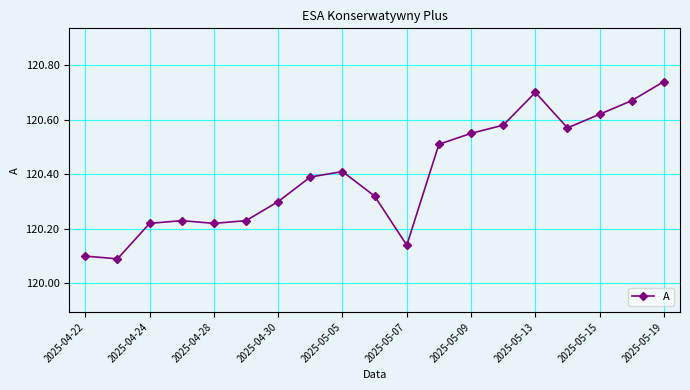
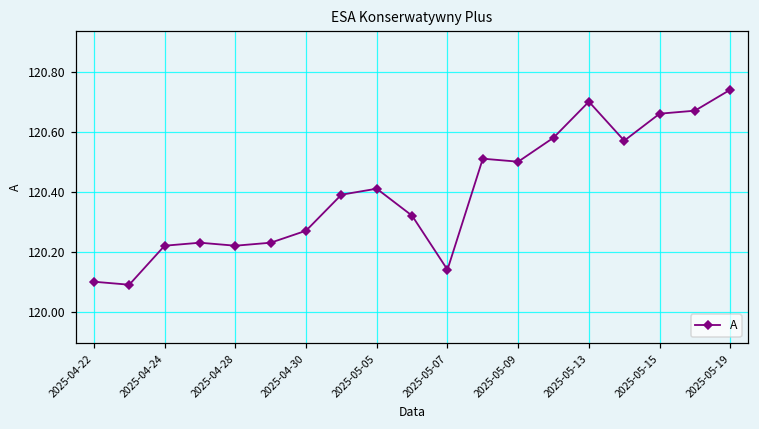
2025-04-30: 120.30 -> 120.27
2025-05-09: 120.55 -> 120.50
2025-05-15: 120.62 -> 120.66
